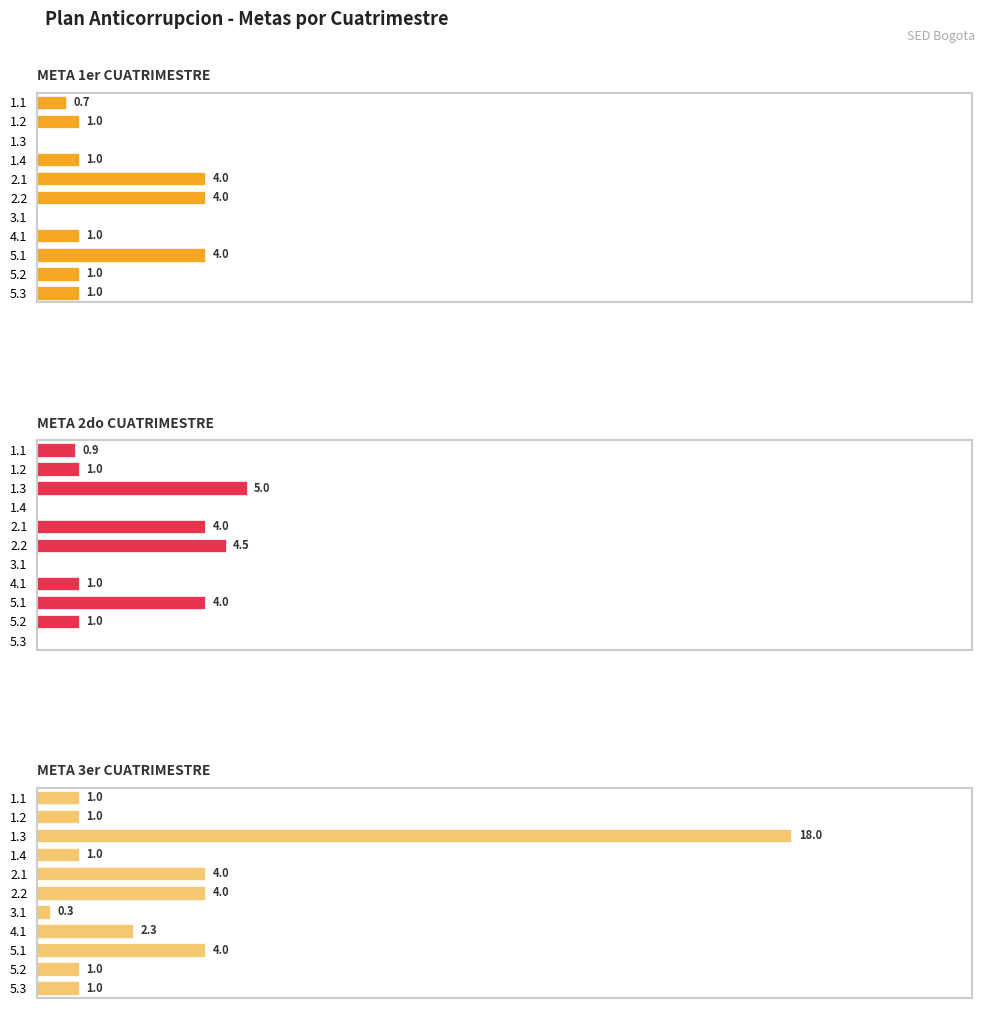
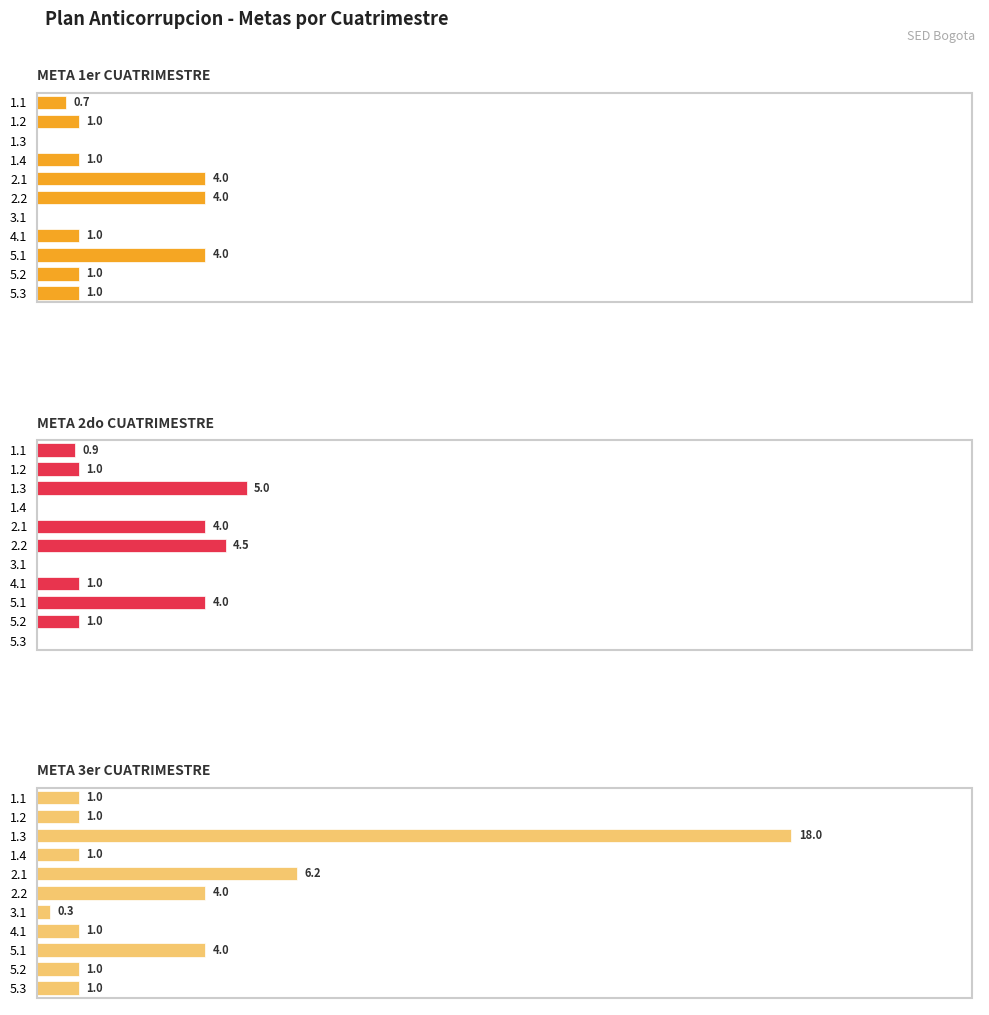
META 3er CUATRIMESTRE, 2.1: 4.0 -> 6.2
META 3er CUATRIMESTRE, 4.1: 2.3 -> 1.0
